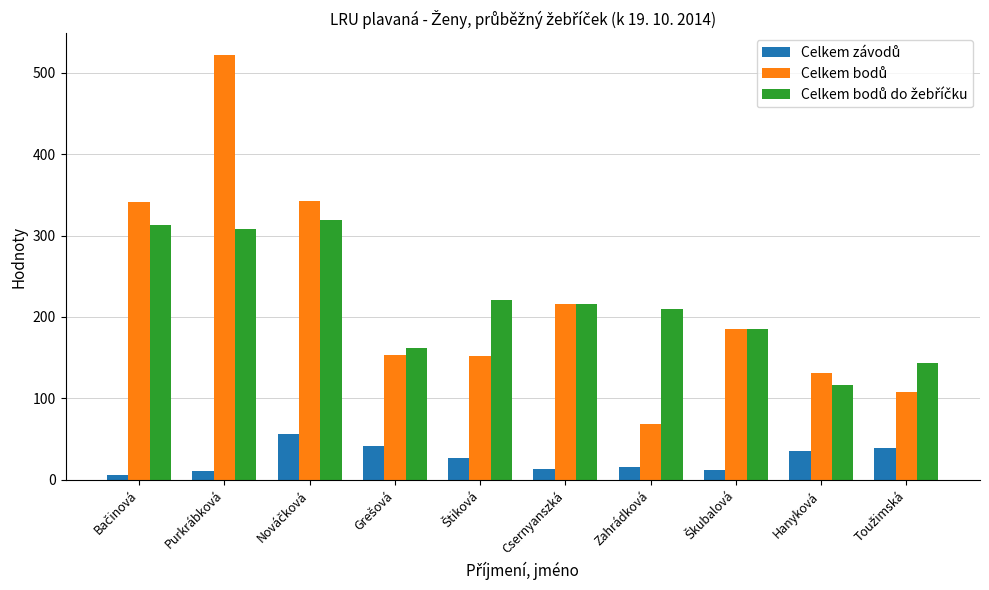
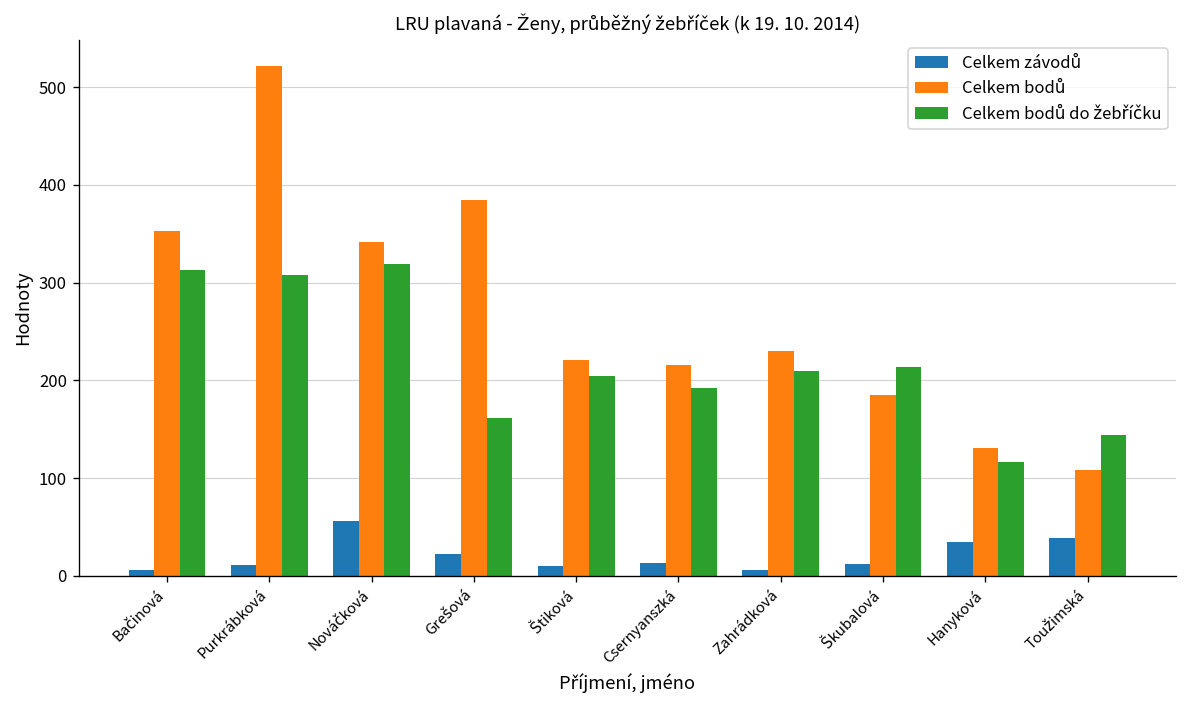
Celkem bodů, Bačinová: 340 -> 350
Celkem závodů, Grešová: 40 -> 20
Celkem bodů, Grešová: 150 -> 380
Celkem závodů, Štiková: 30 -> 10
Celkem bodů, Štiková: 150 -> 220
Celkem bodů do žebříčku, Štiková: 220 -> 200
Celkem bodů do žebříčku, Csernyanszká: 220 -> 190
Celkem závodů, Zahrádková: 20 -> 10
Celkem bodů, Zahrádková: 70 -> 230
Celkem bodů do žebříčku, Škubalová: 190 -> 210
